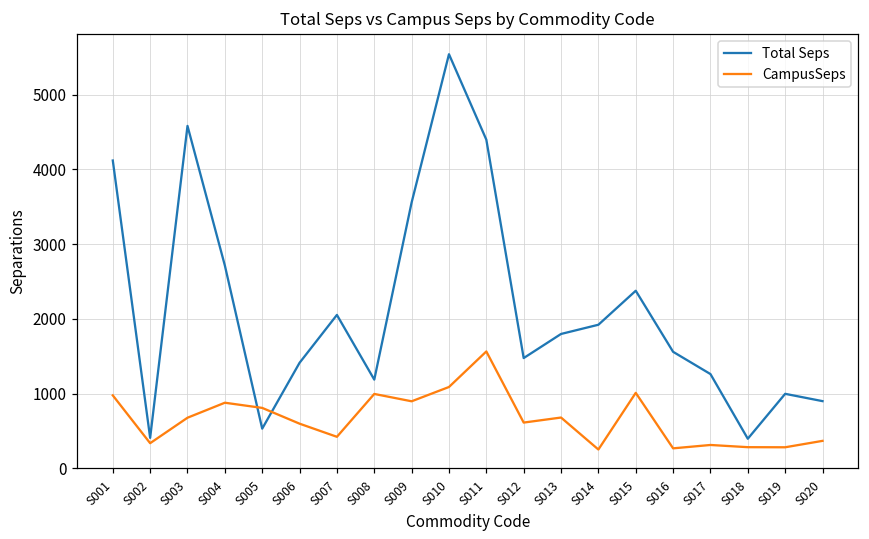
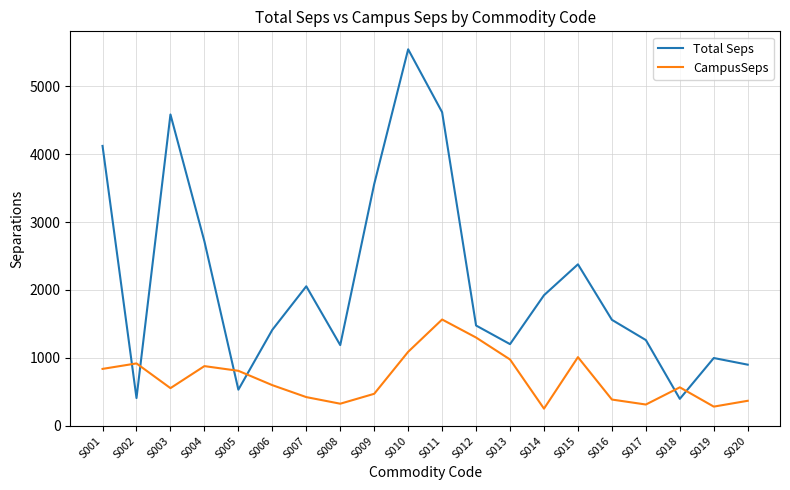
CampusSeps, S001: 1000 -> 800
CampusSeps, S002: 300 -> 900
CampusSeps, S003: 700 -> 600
CampusSeps, S008: 1000 -> 300
CampusSeps, S009: 900 -> 500
Total Seps, S011: 4400 -> 4600
CampusSeps, S012: 600 -> 1300
Total Seps, S013: 1800 -> 1200
CampusSeps, S013: 700 -> 1000
CampusSeps, S016: 300 -> 400
CampusSeps, S018: 300 -> 600
